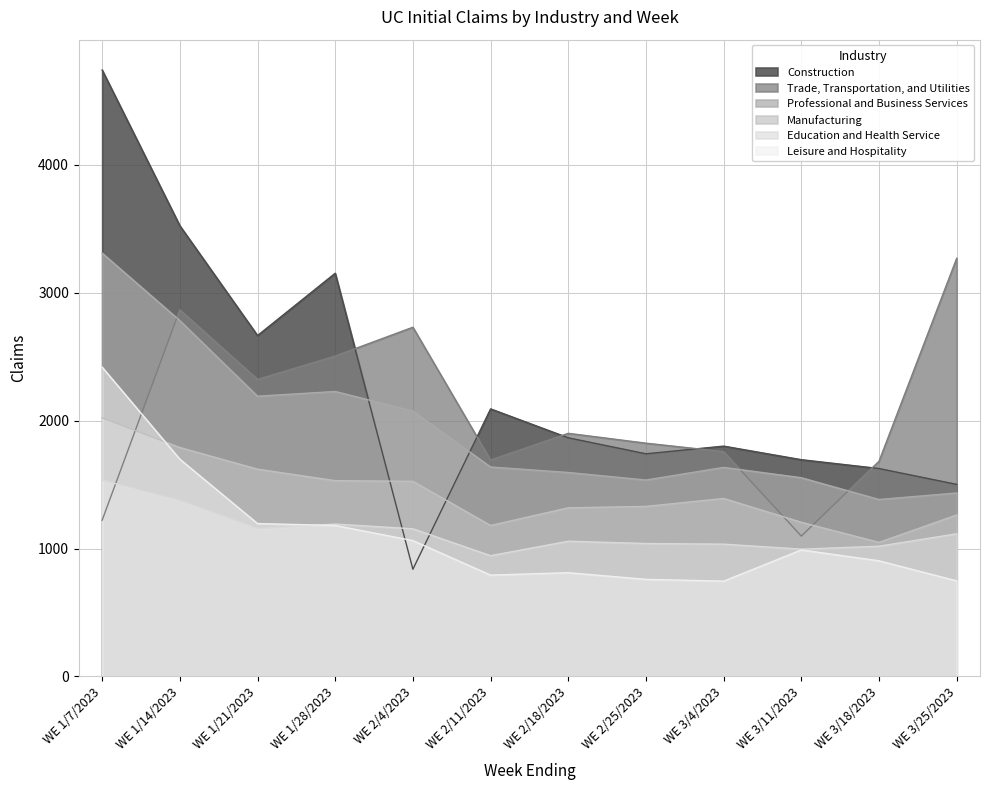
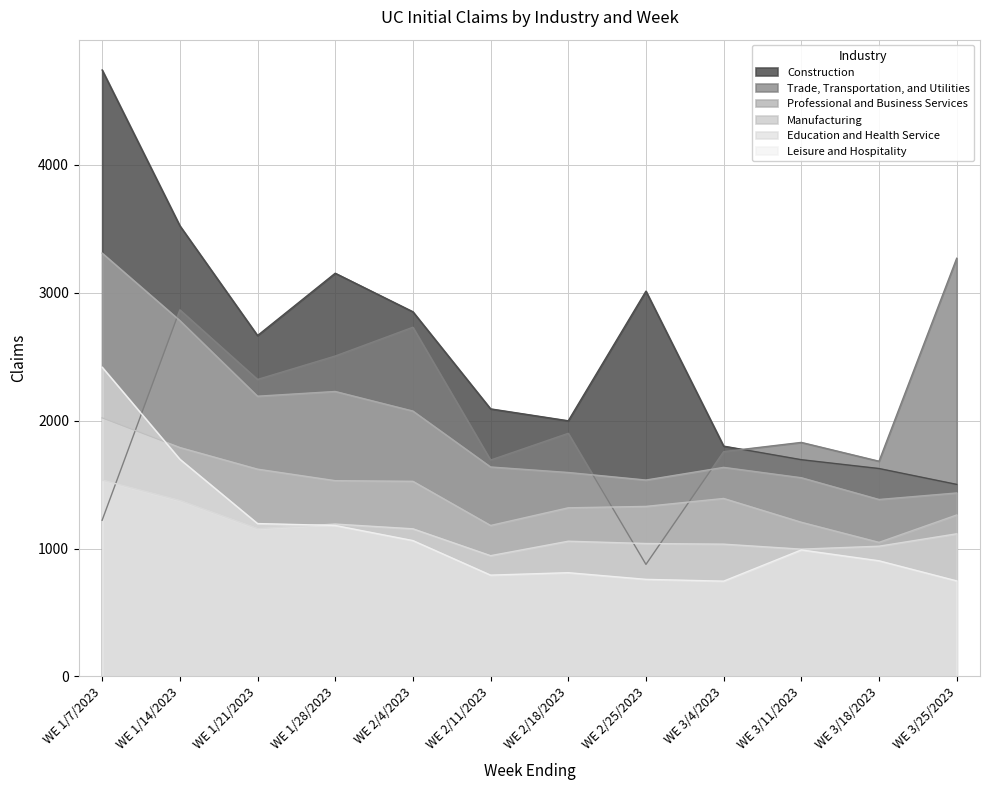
Construction, WE 2/4/2023: 840 -> 2850
Construction, WE 2/18/2023: 1870 -> 2000
Construction, WE 2/25/2023: 1740 -> 3010
Trade, Transportation, and Utilities, WE 2/25/2023: 1820 -> 880
Trade, Transportation, and Utilities, WE 3/11/2023: 1100 -> 1830
